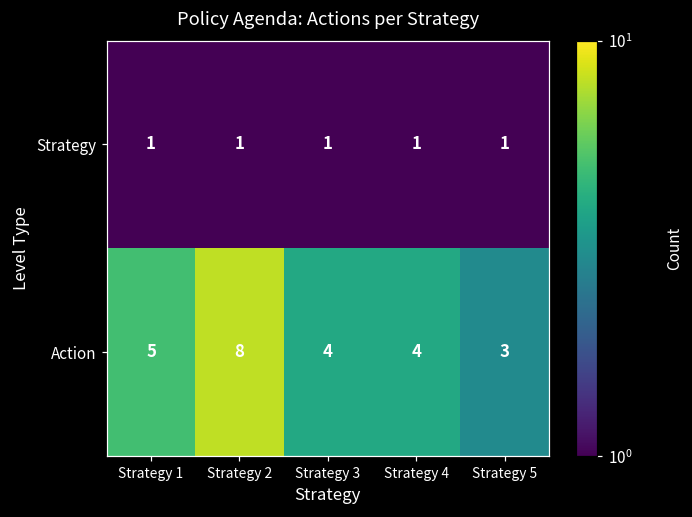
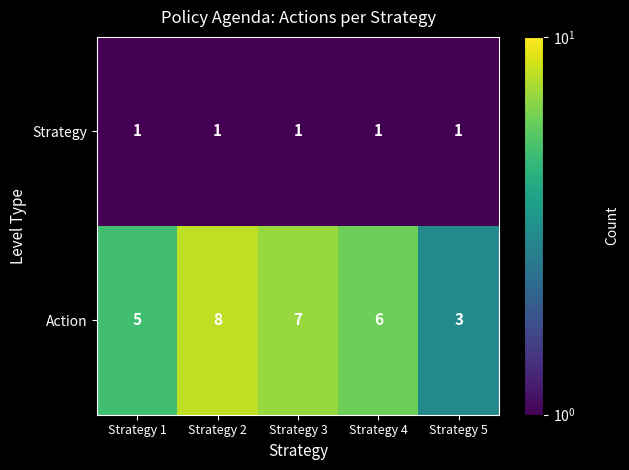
Action, Strategy 3: 4 -> 7
Action, Strategy 4: 4 -> 6
